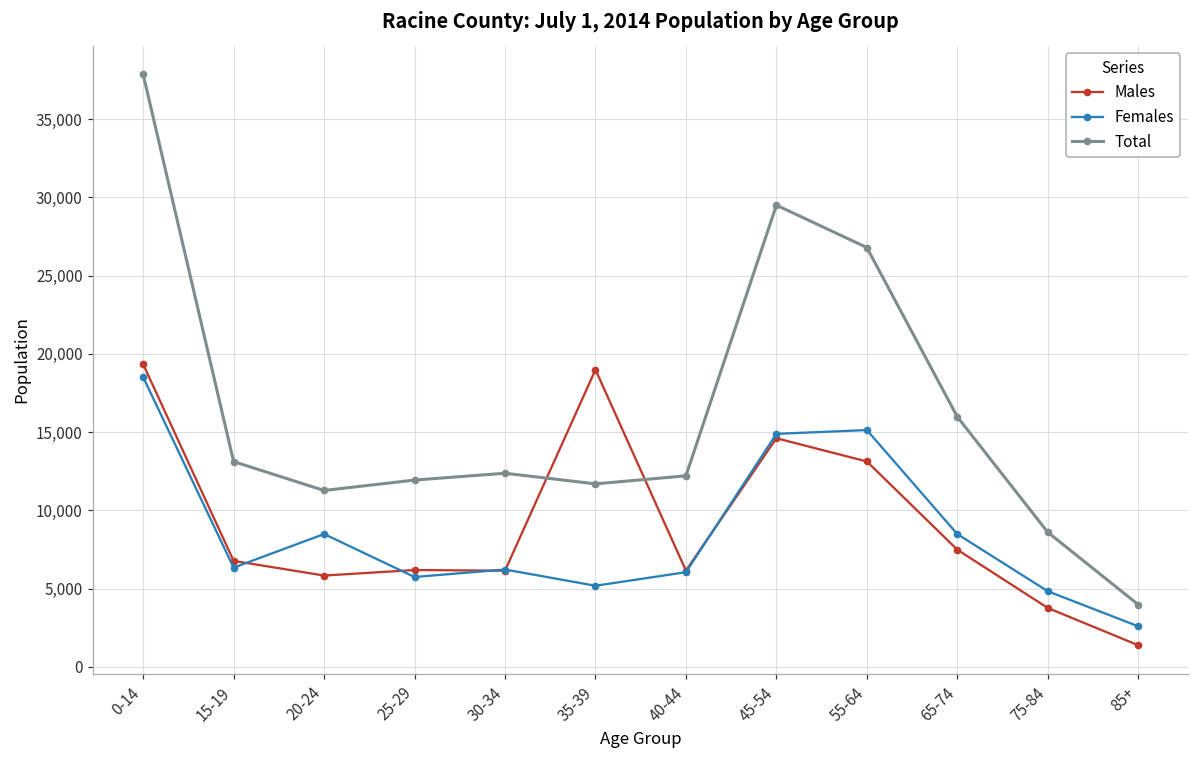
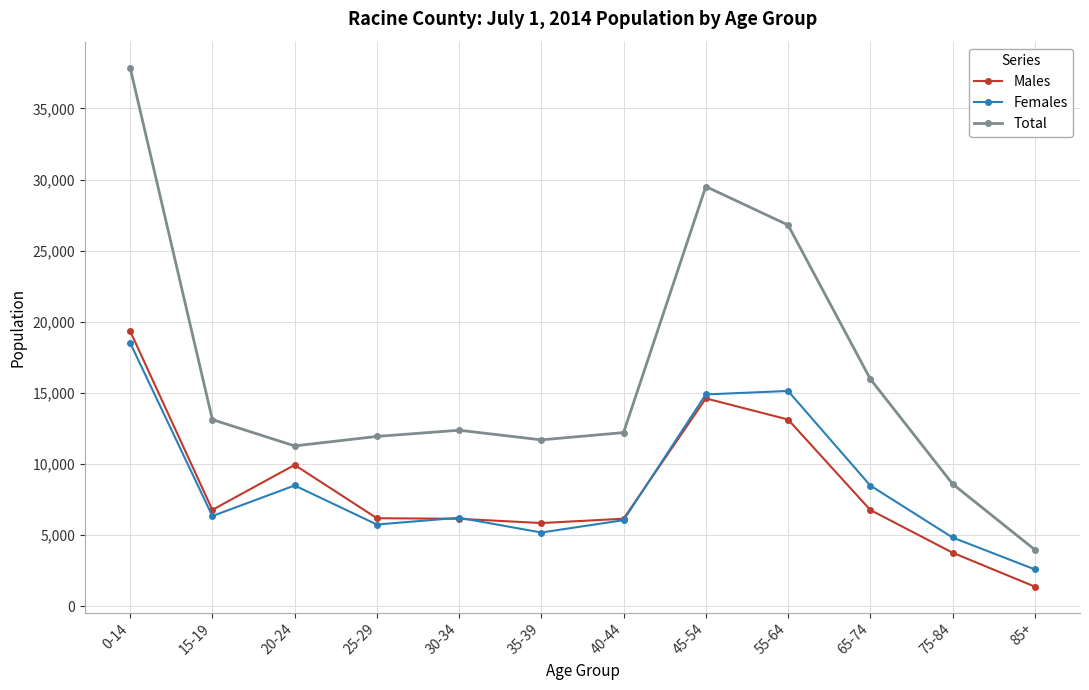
Males, 20-24: 5,800 -> 9,900
Males, 35-39: 19,000 -> 5,900
Males, 65-74: 7,500 -> 6,800
